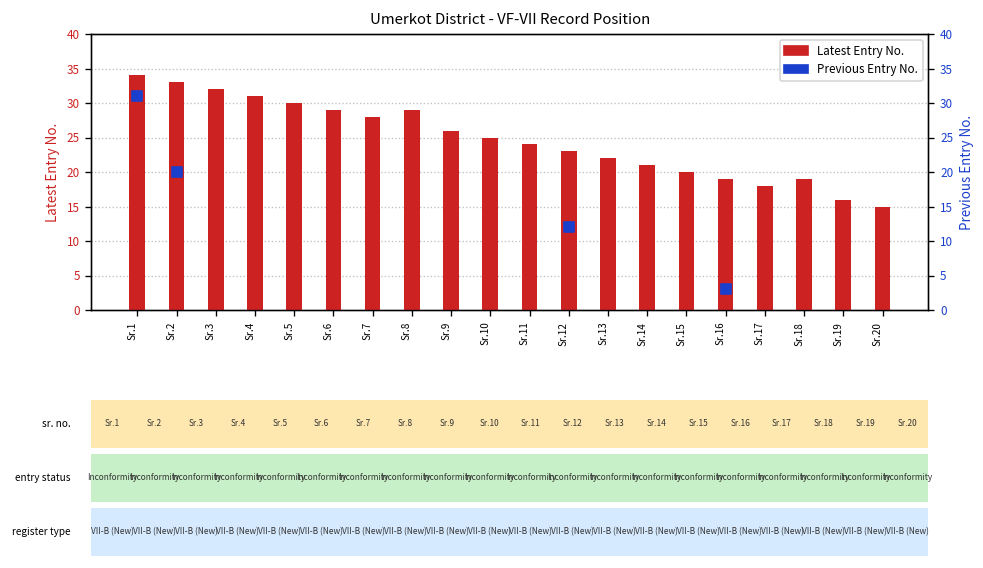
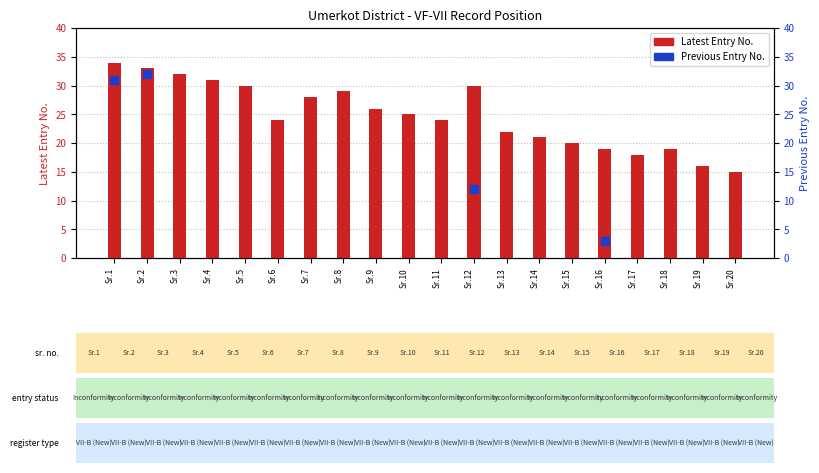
Latest Entry No., Sr.6: 29 -> 24
Latest Entry No., Sr.12: 23 -> 30
Previous Entry No., Sr.2: 20 -> 32
